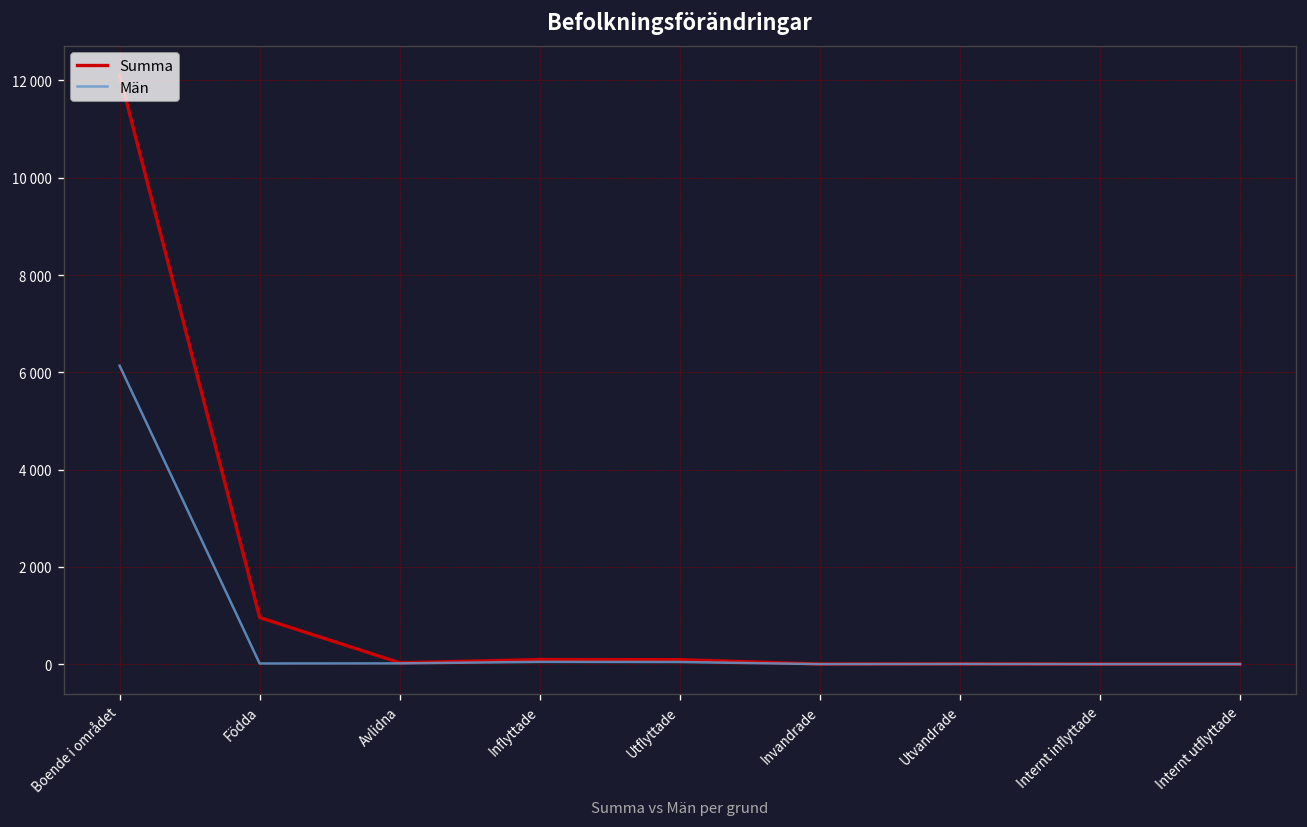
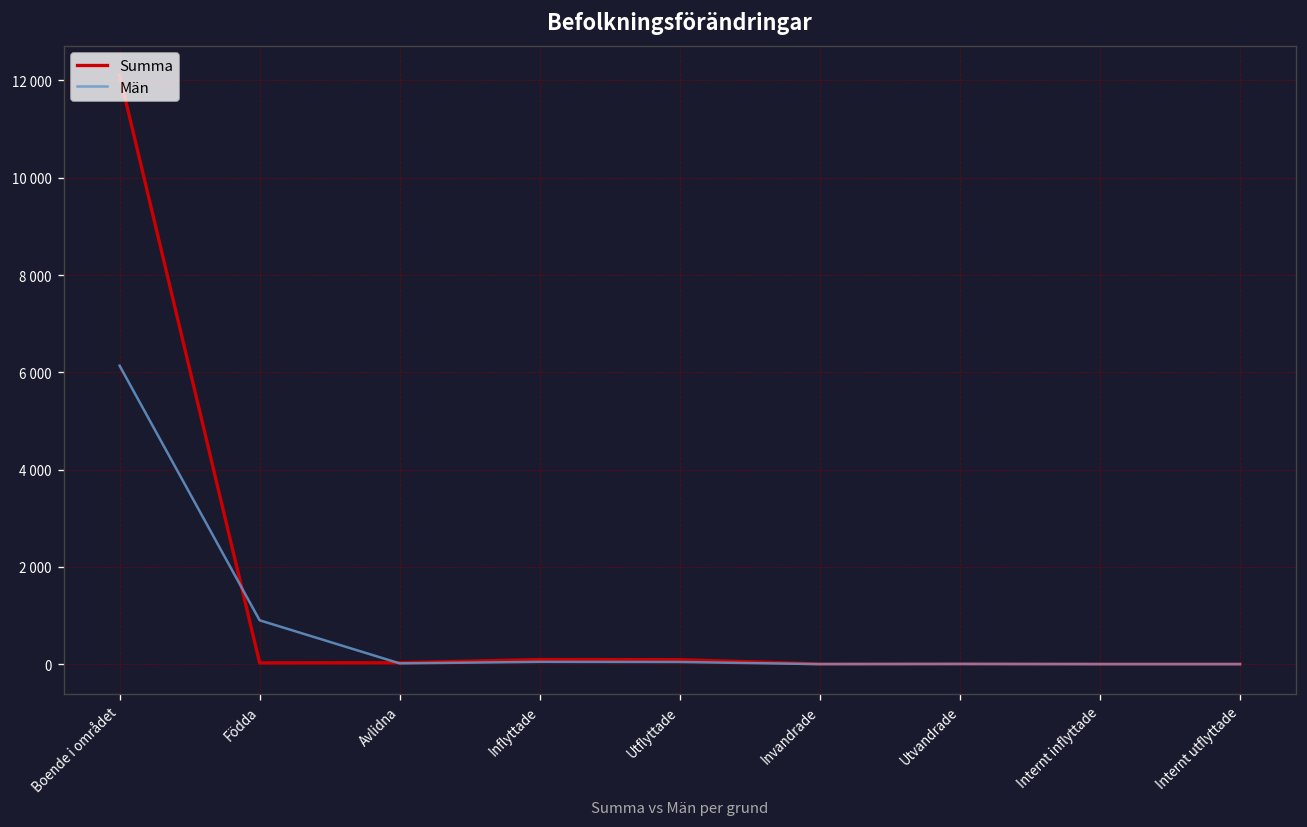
Summa, Födda: 1000 -> 0
Män, Födda: 0 -> 900
